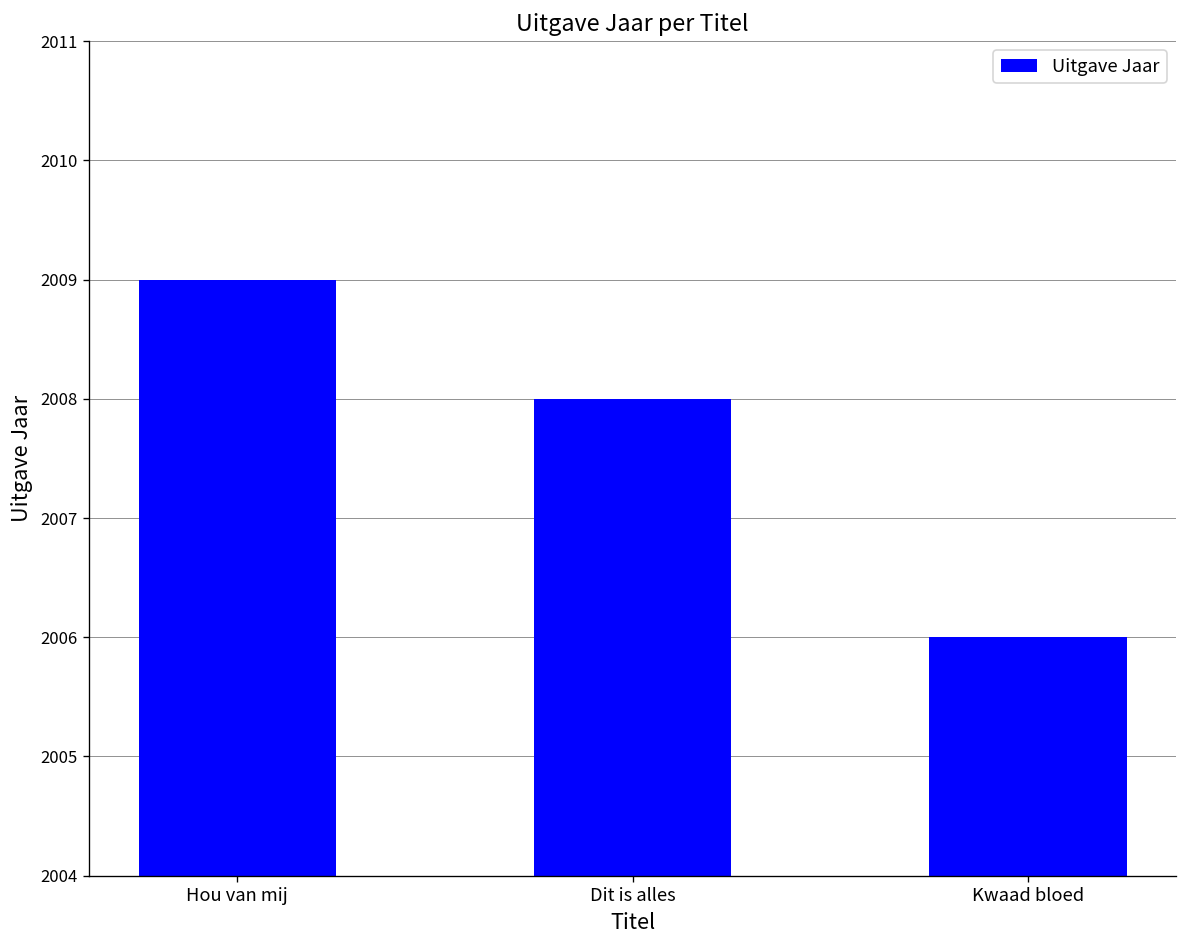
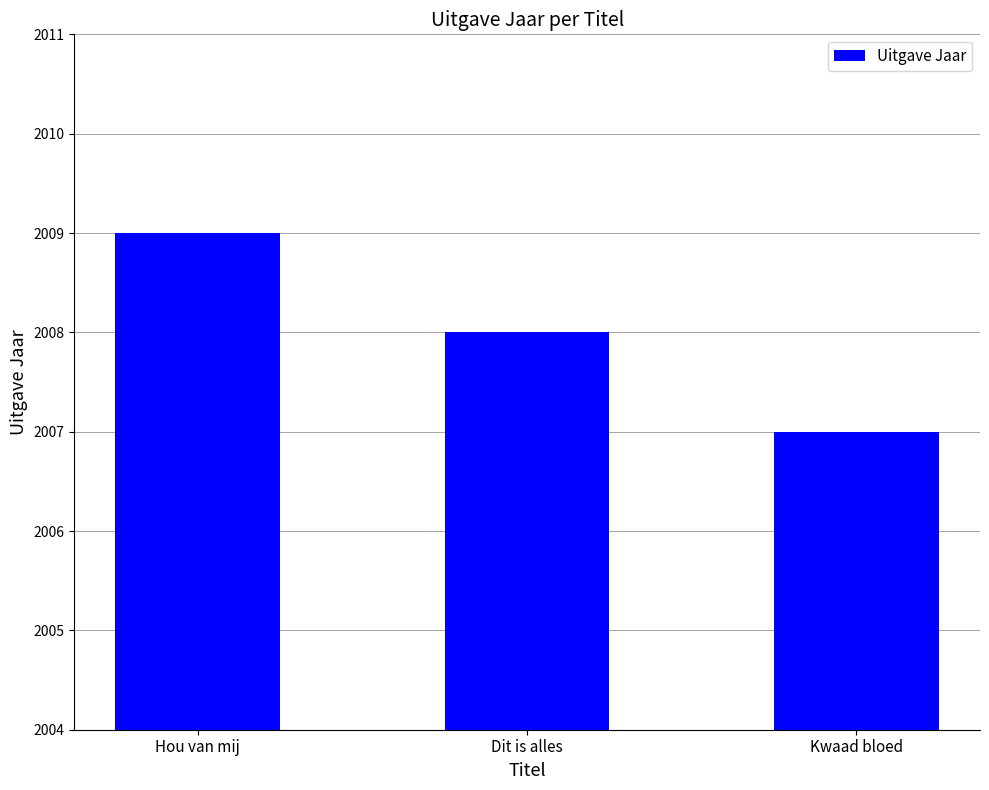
Kwaad bloed: 2006 -> 2007
